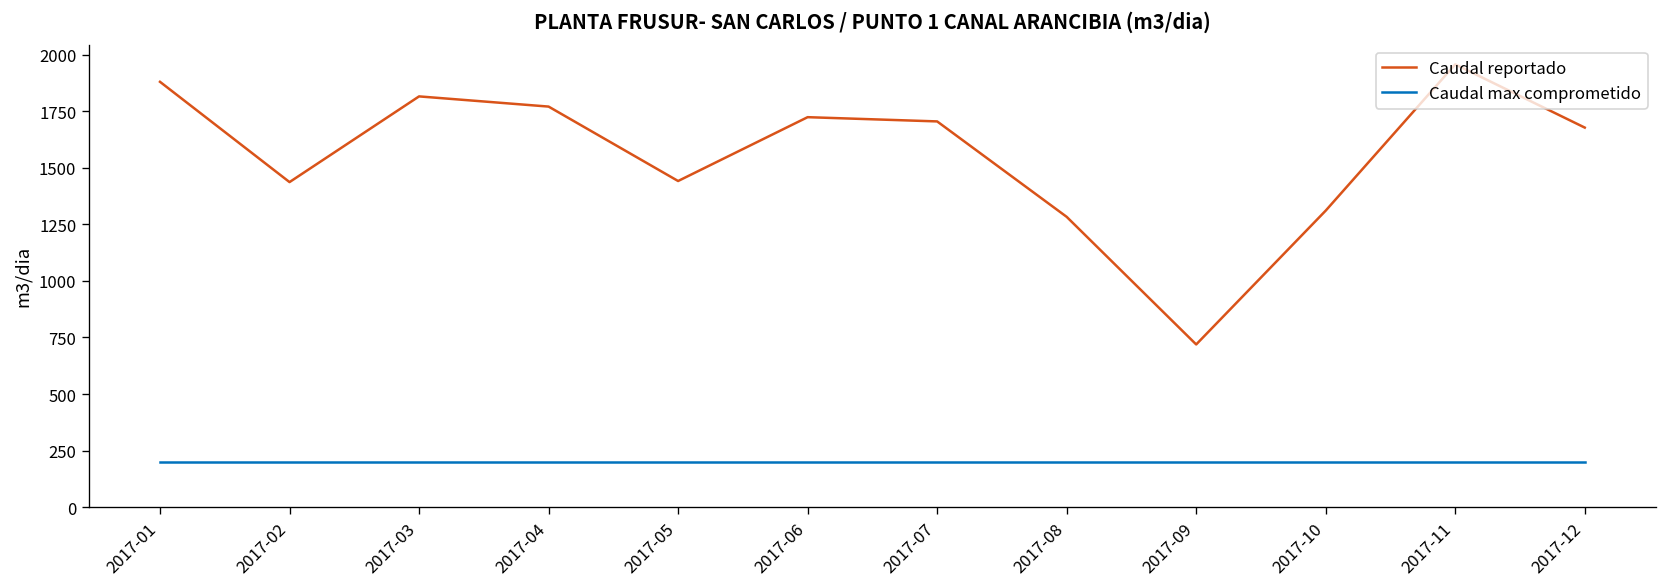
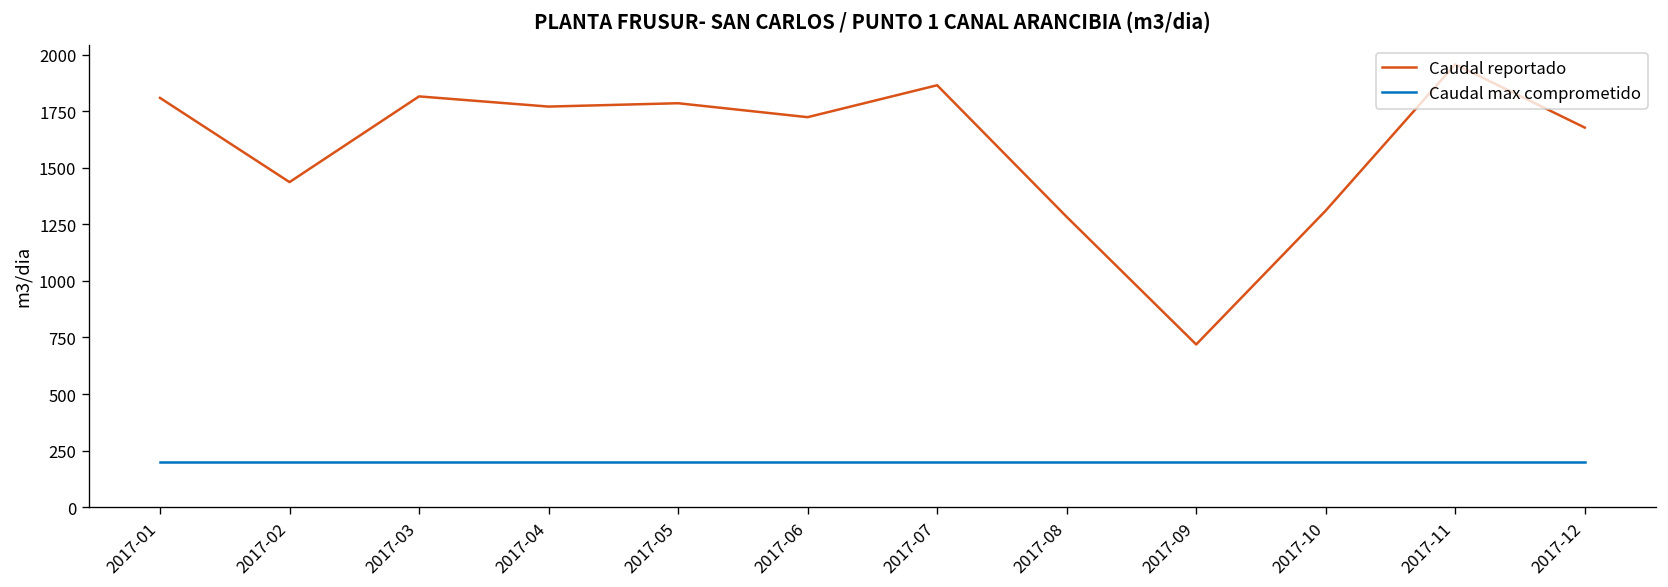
Caudal reportado, 2017-01: 1880 -> 1810
Caudal reportado, 2017-05: 1440 -> 1780
Caudal reportado, 2017-07: 1700 -> 1860
